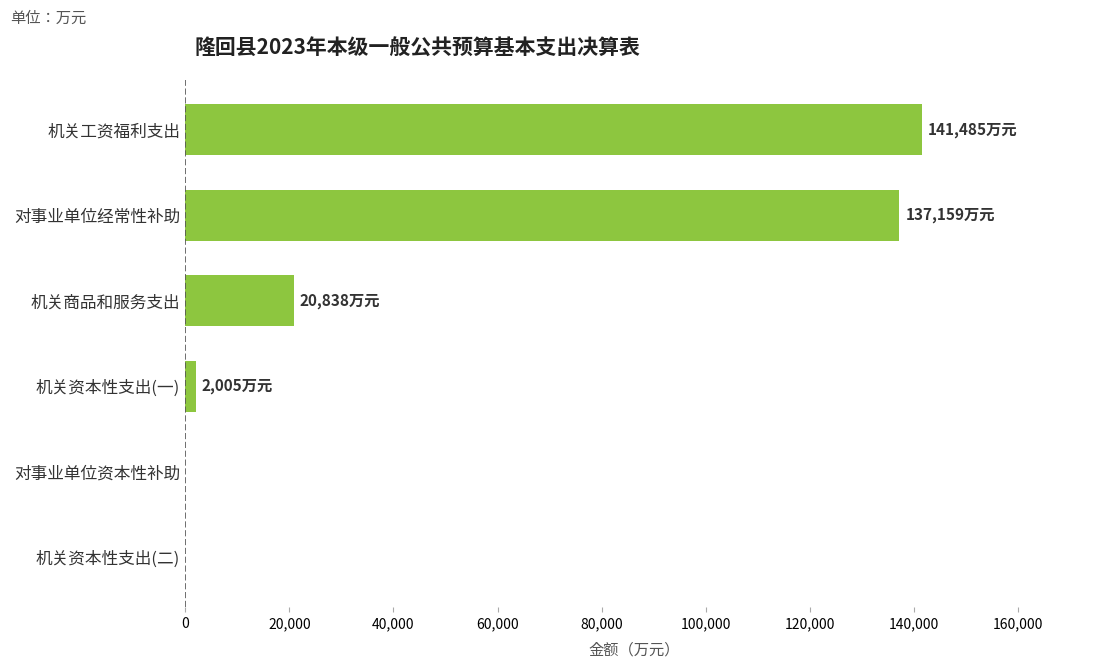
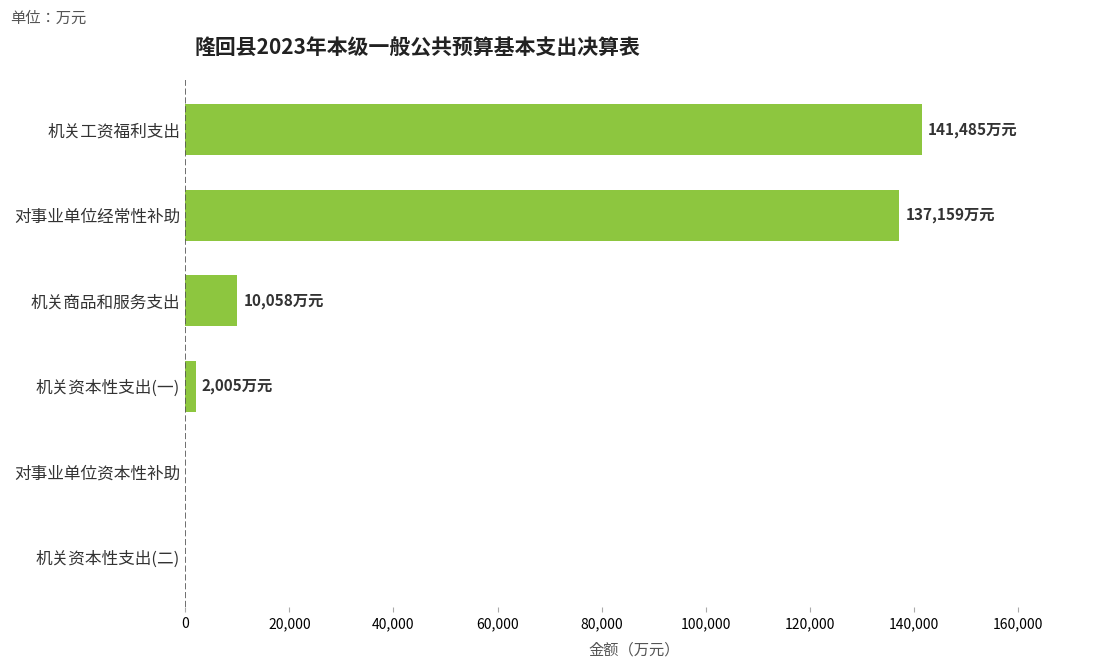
机关商品和服务支出: 20,838 -> 10,058
